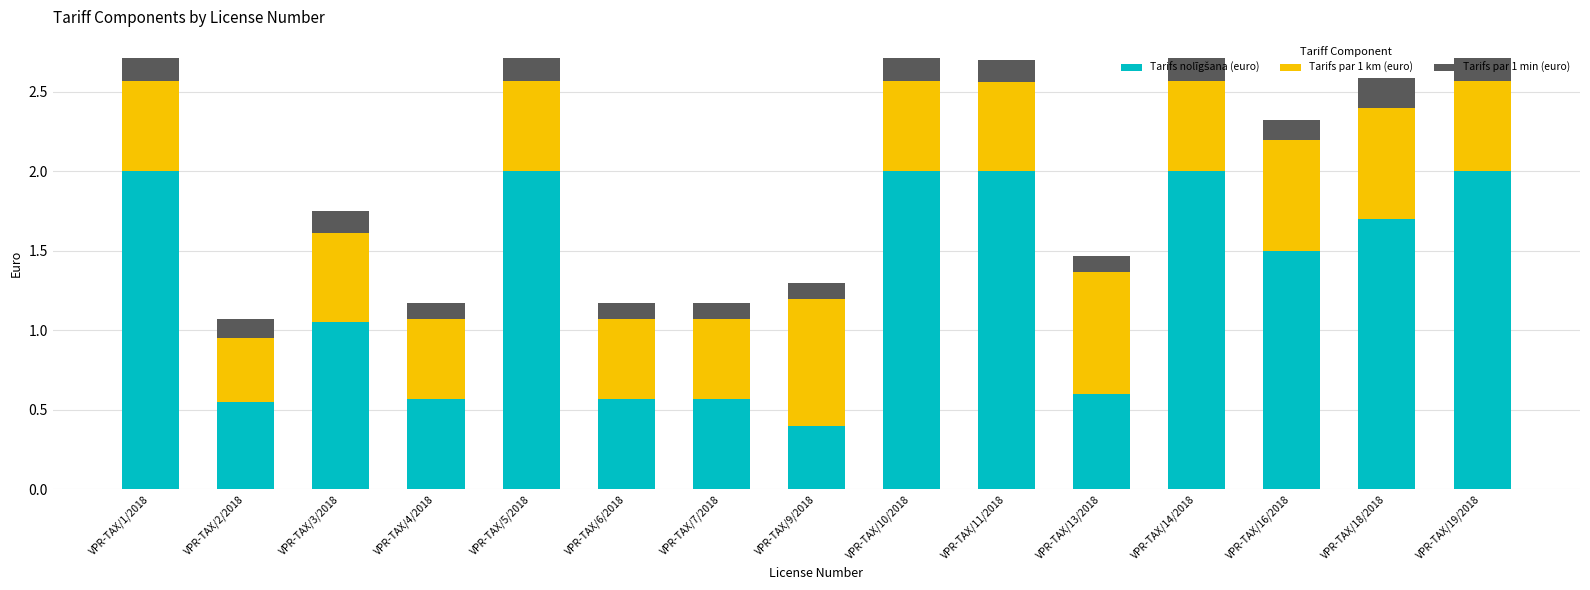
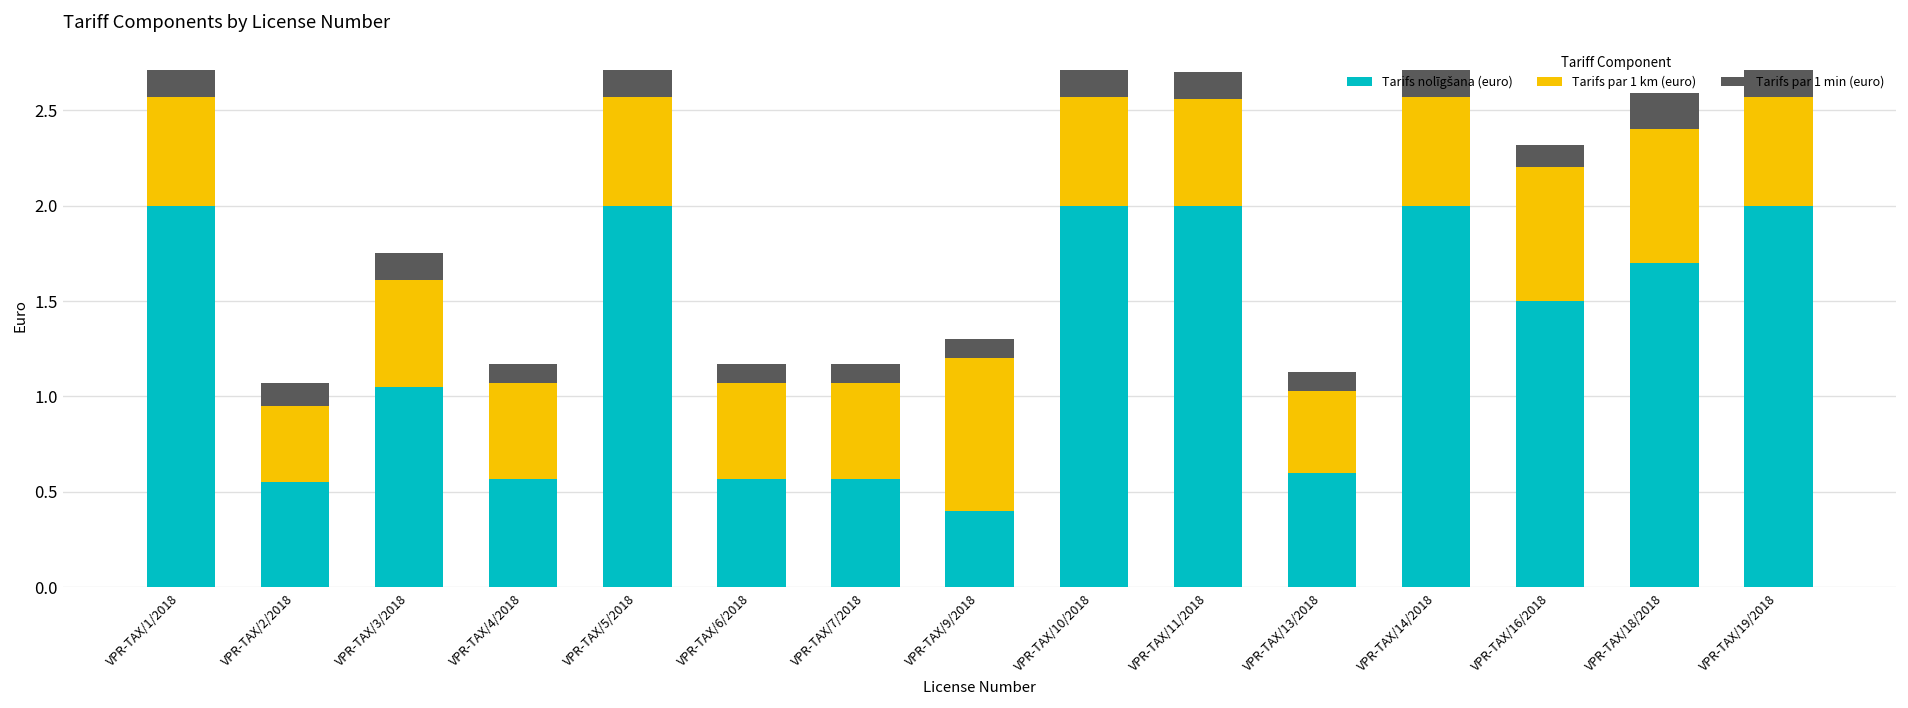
Tarifs par 1 km (euro), VPR-TAX/13/2018: 0.77 -> 0.43
